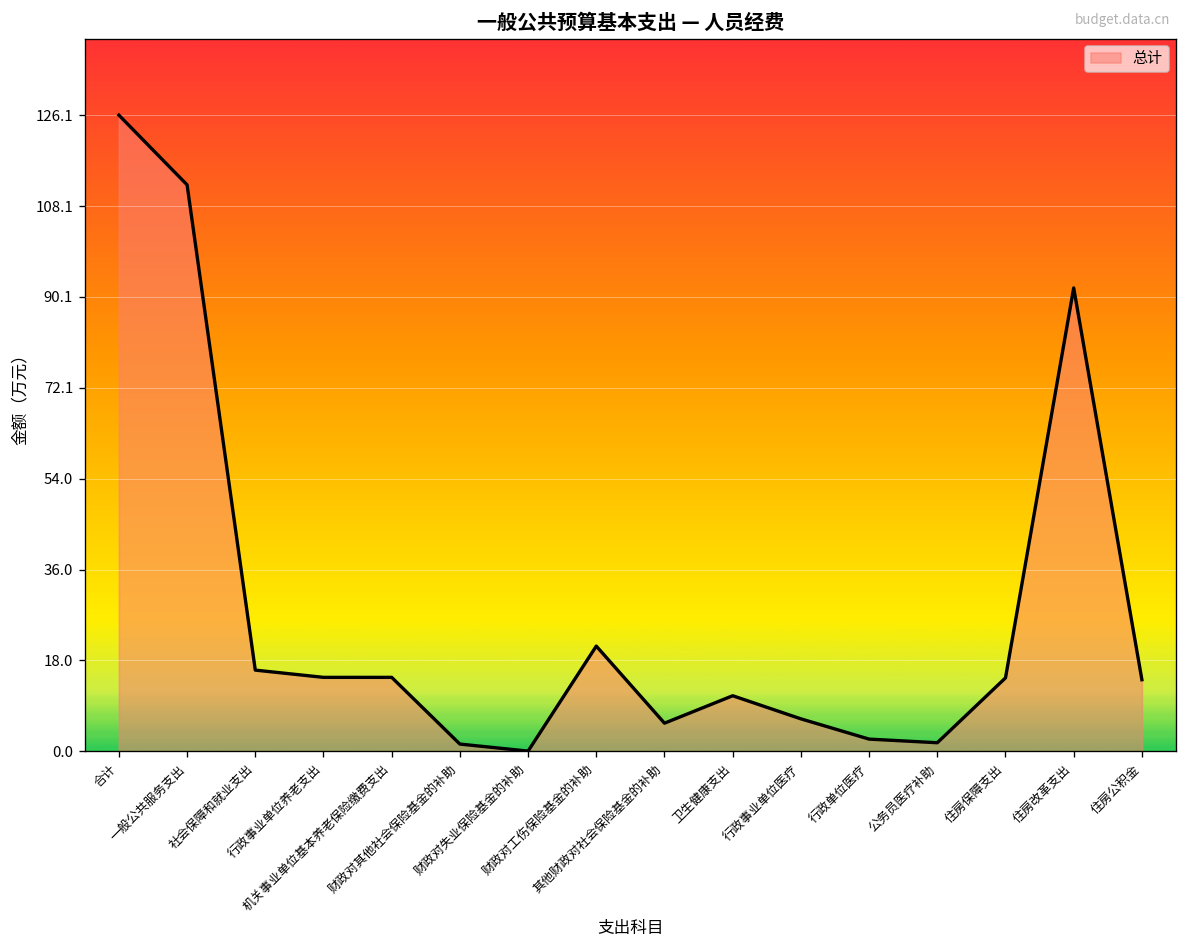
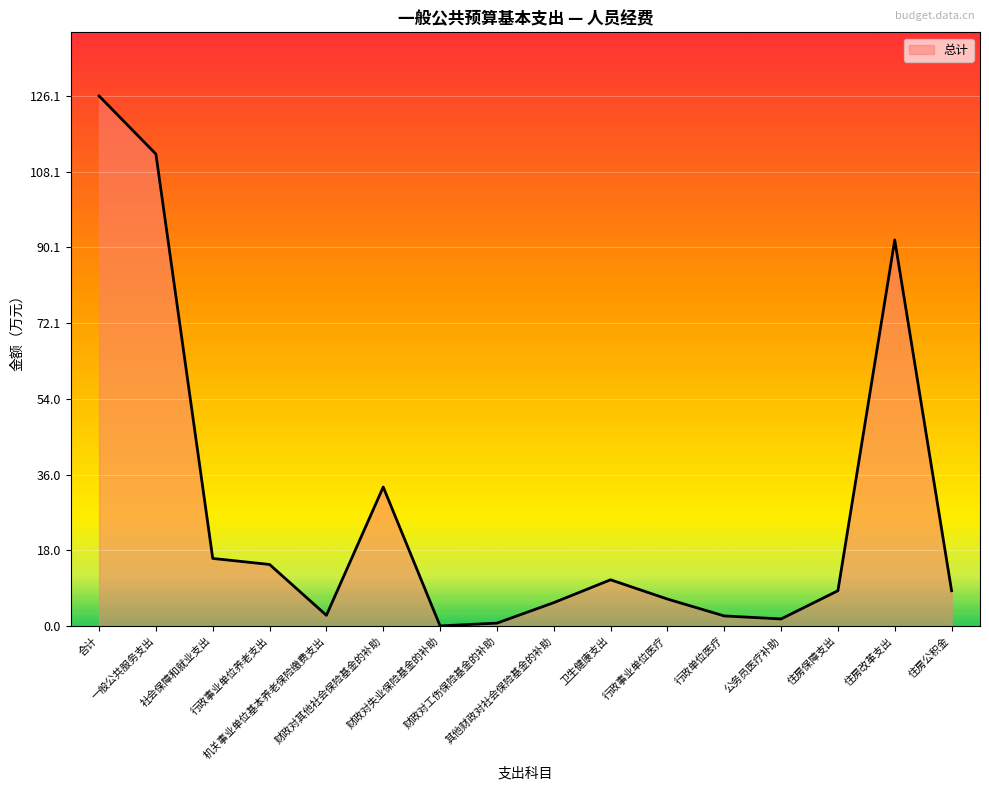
机关事业单位基本养老保险缴费支出: 15 -> 3
财政对其他社会保险基金的补助: 1 -> 33
财政对工伤保险基金的补助: 21 -> 1
住房保障支出: 15 -> 8
住房公积金: 14 -> 8
